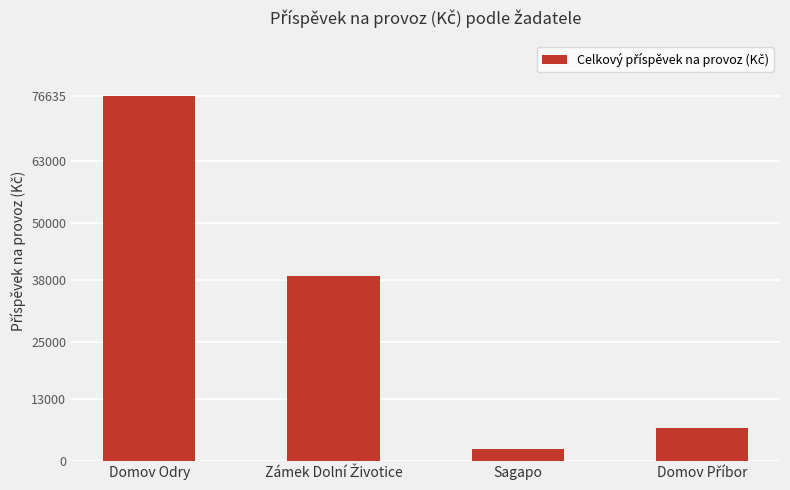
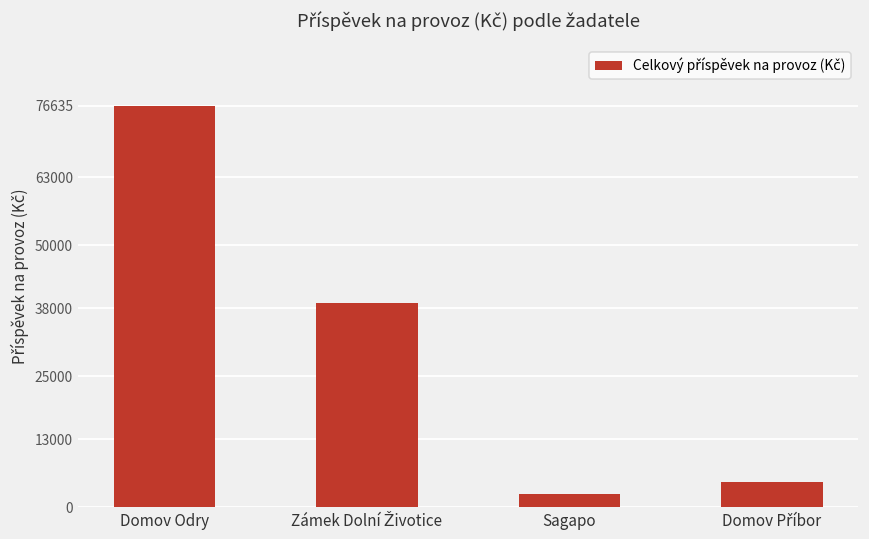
Domov Příbor: 7000 -> 5000
